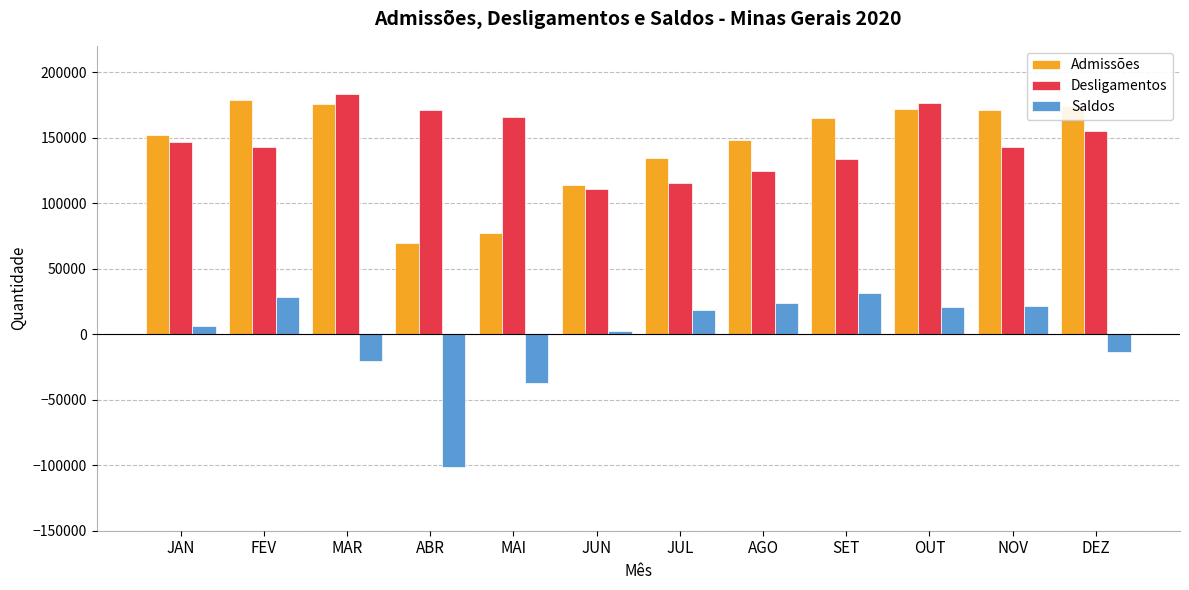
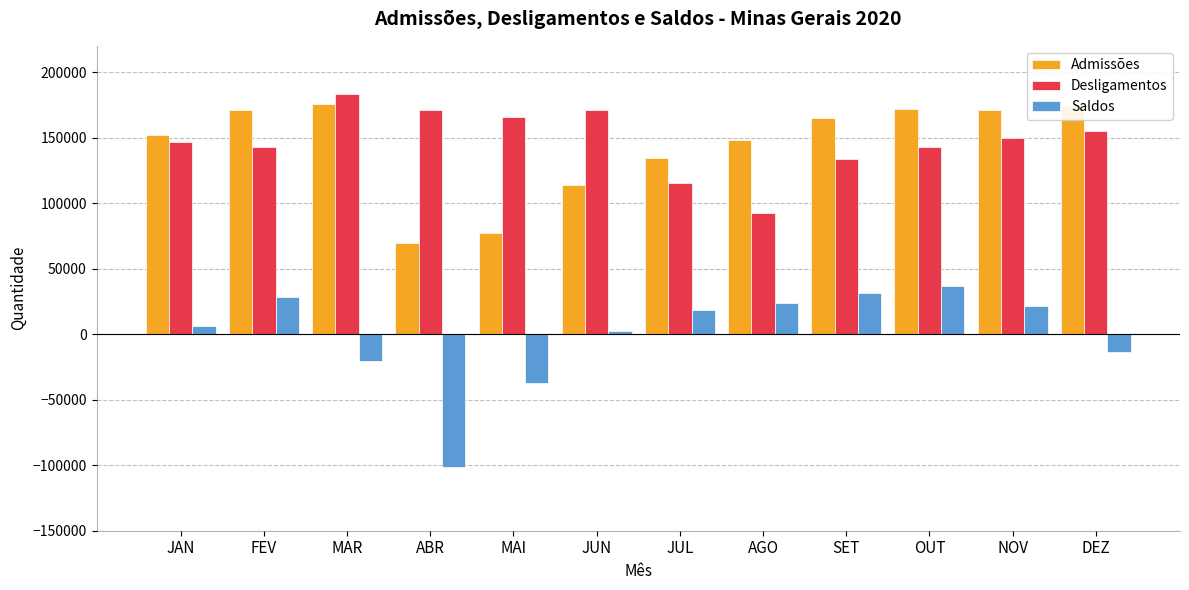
Admissões, FEV: 179000 -> 171000
Desligamentos, JUN: 111000 -> 171000
Desligamentos, AGO: 124000 -> 92000
Desligamentos, OUT: 176000 -> 143000
Saldos, OUT: 21000 -> 37000
Desligamentos, NOV: 143000 -> 150000
